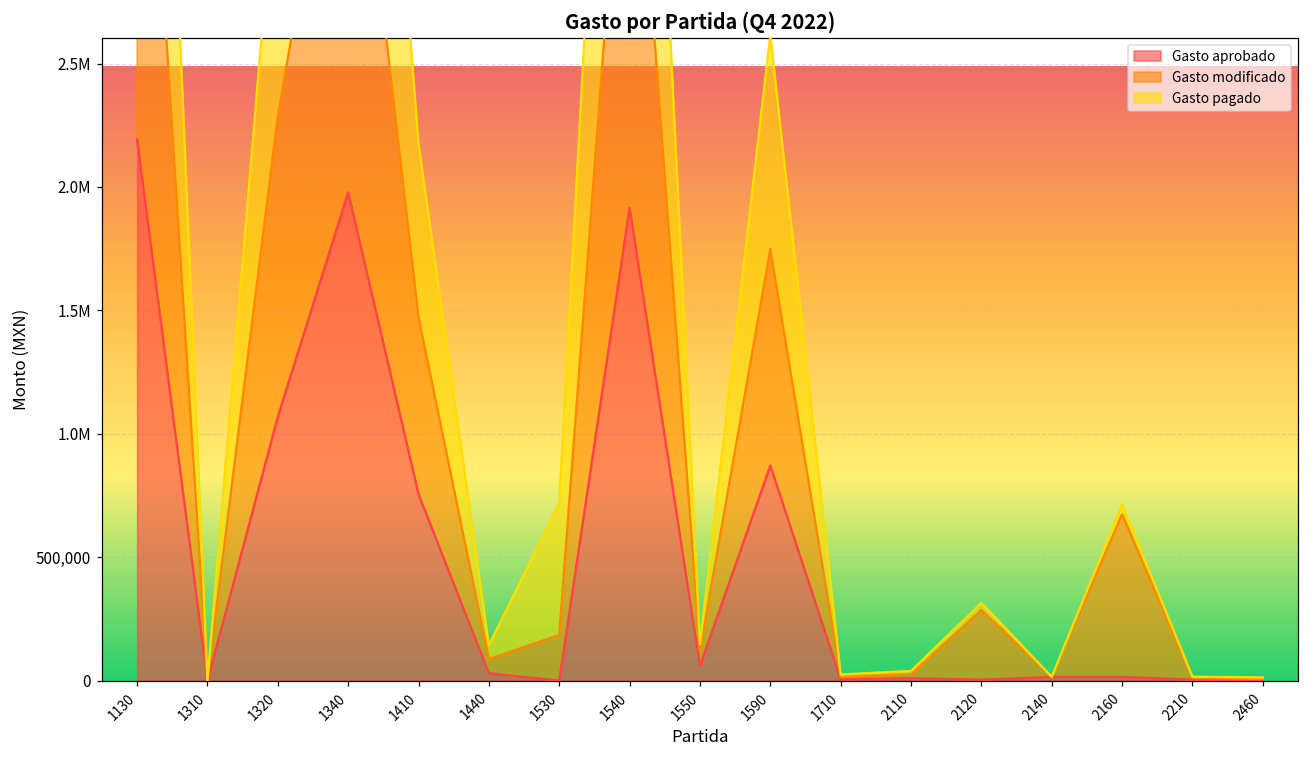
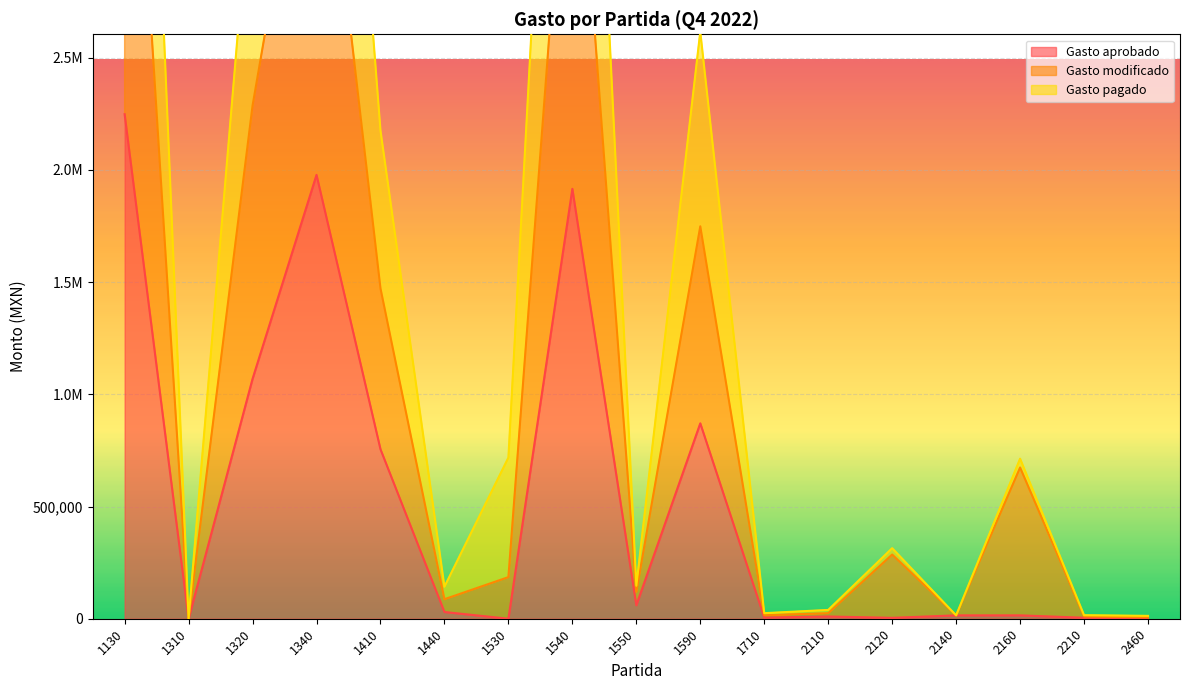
Gasto aprobado, 1130: 2,190,000 -> 2,250,000
